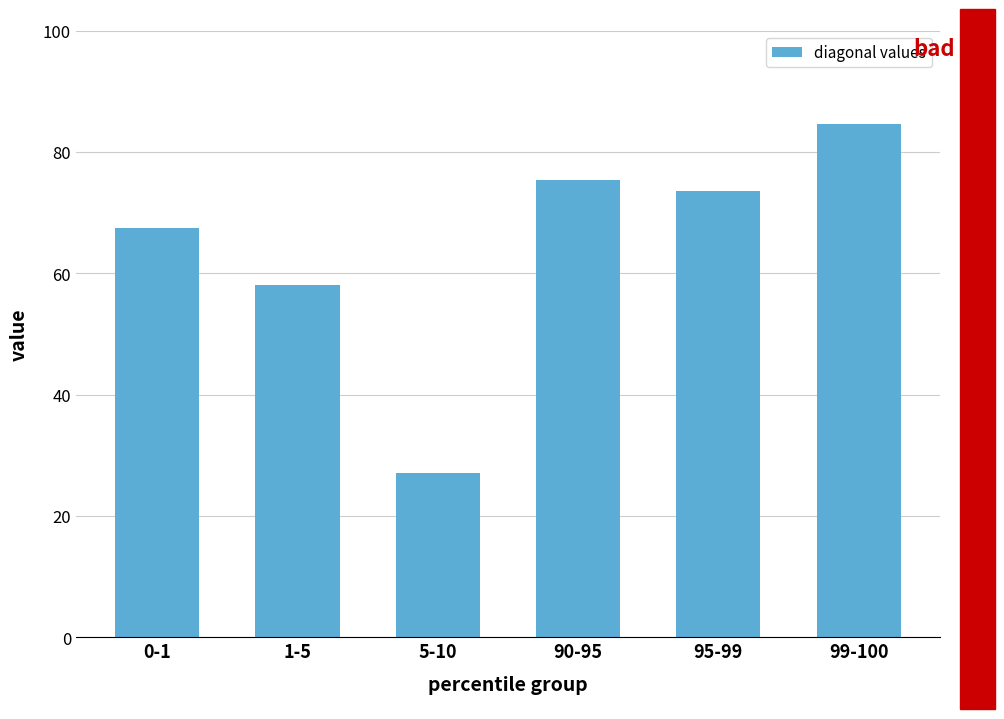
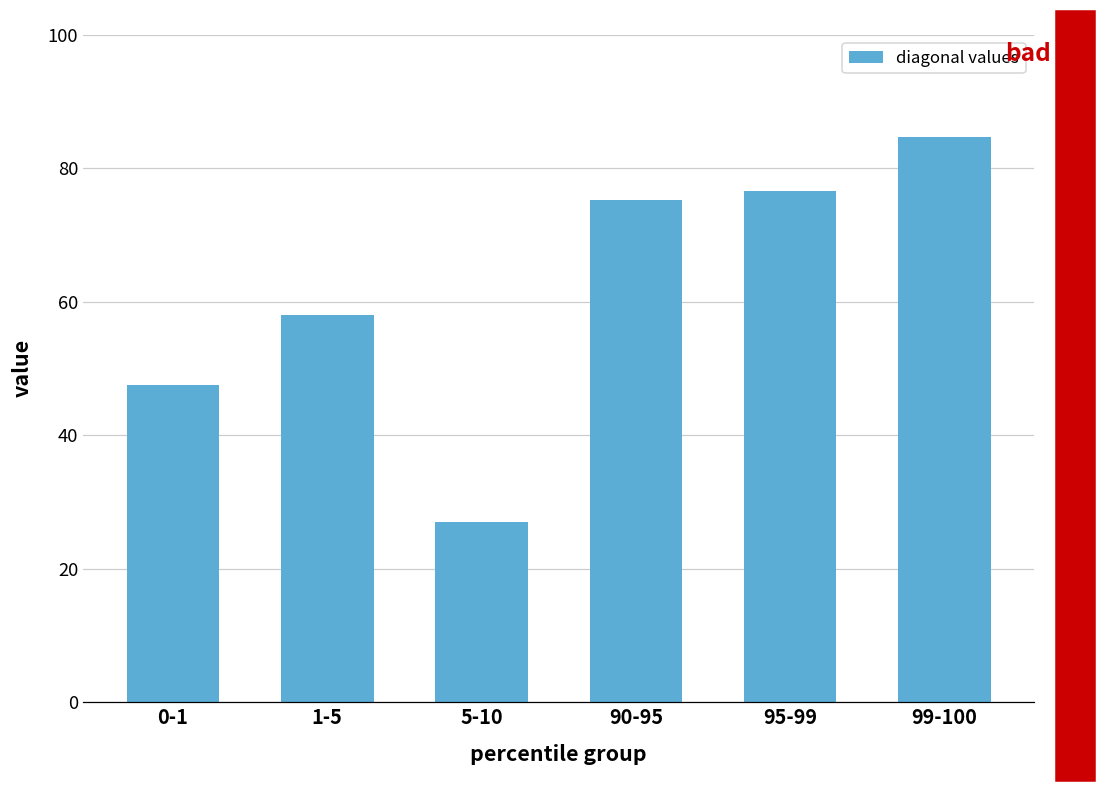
0-1: 68 -> 48
95-99: 74 -> 77
